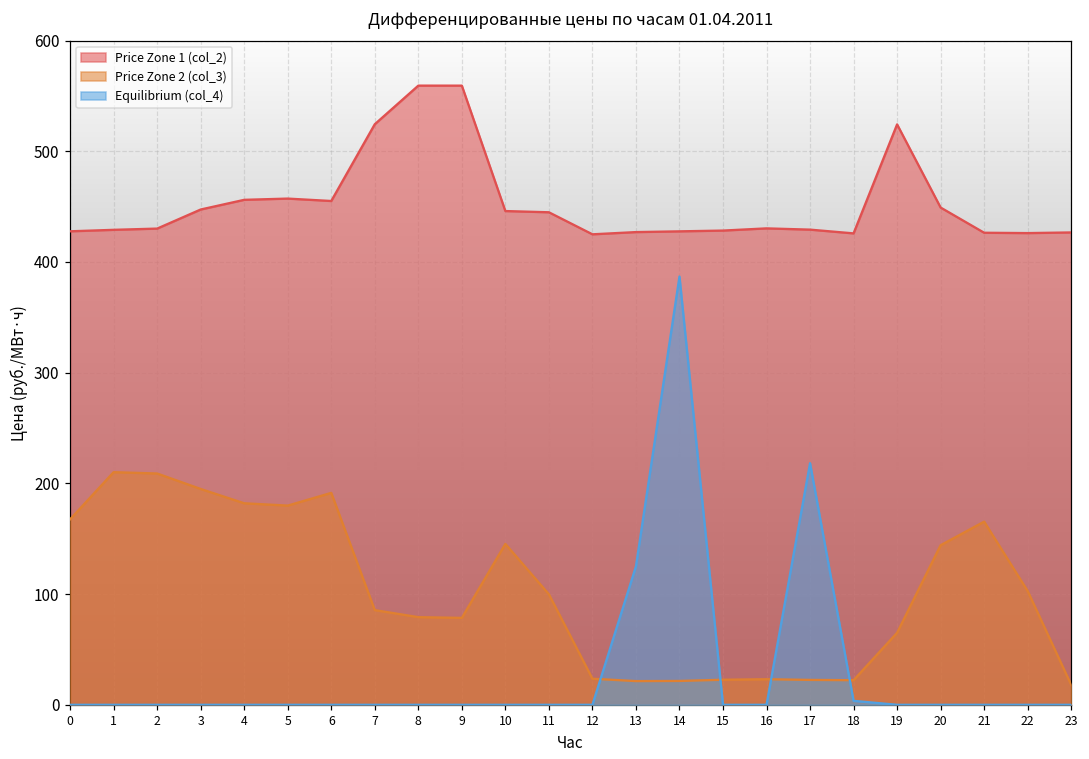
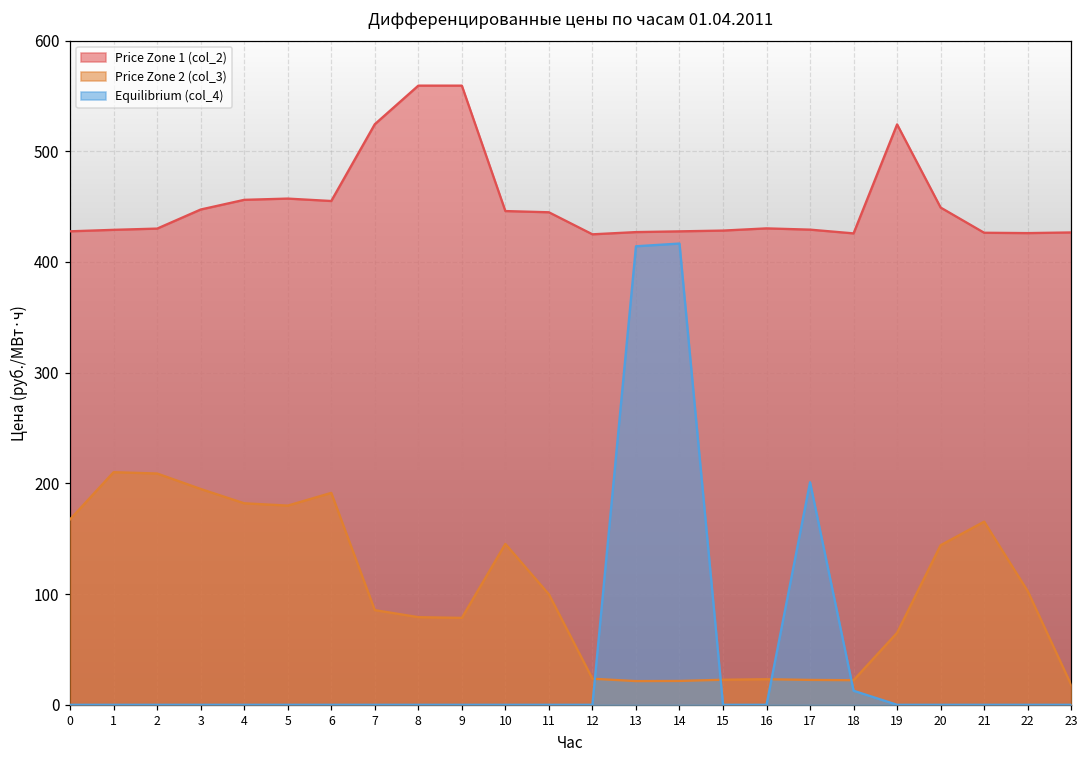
Equilibrium (col_4), 13: 125 -> 414
Equilibrium (col_4), 14: 387 -> 417
Equilibrium (col_4), 17: 218 -> 201
Equilibrium (col_4), 18: 4 -> 13
